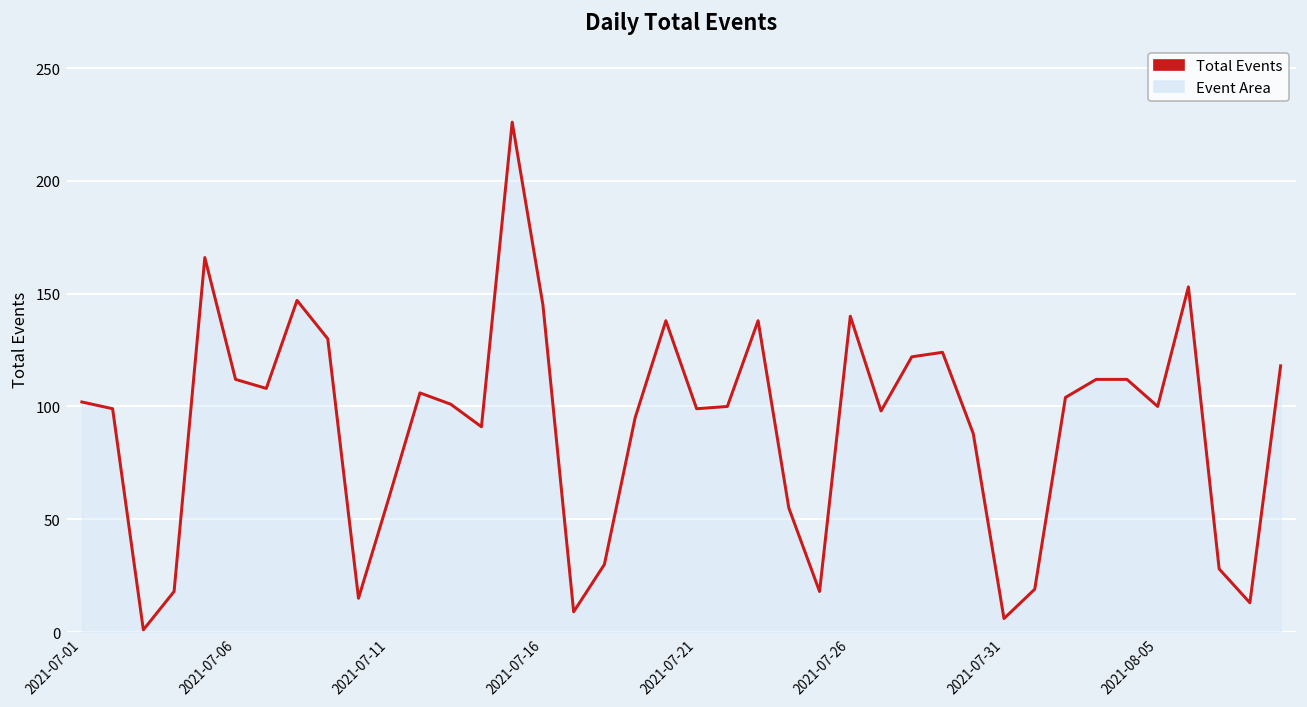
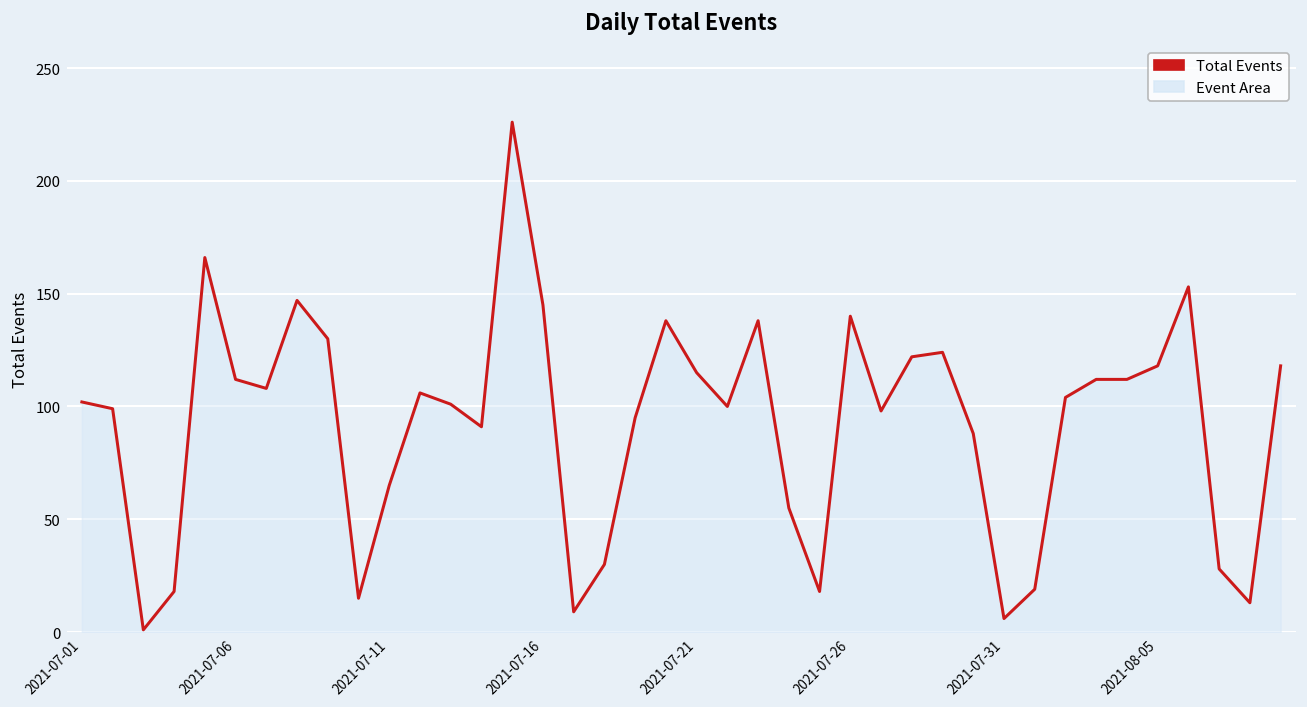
2021-07-11: 60 -> 65
2021-07-21: 99 -> 115
2021-08-05: 100 -> 118
